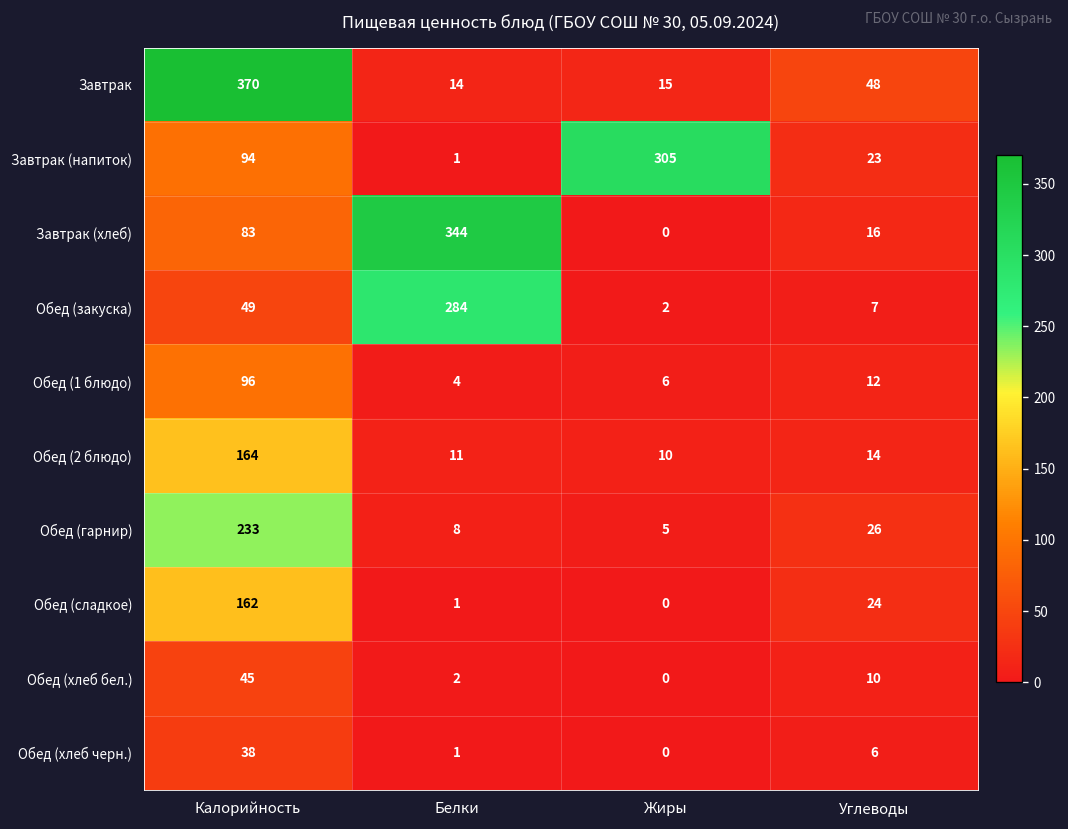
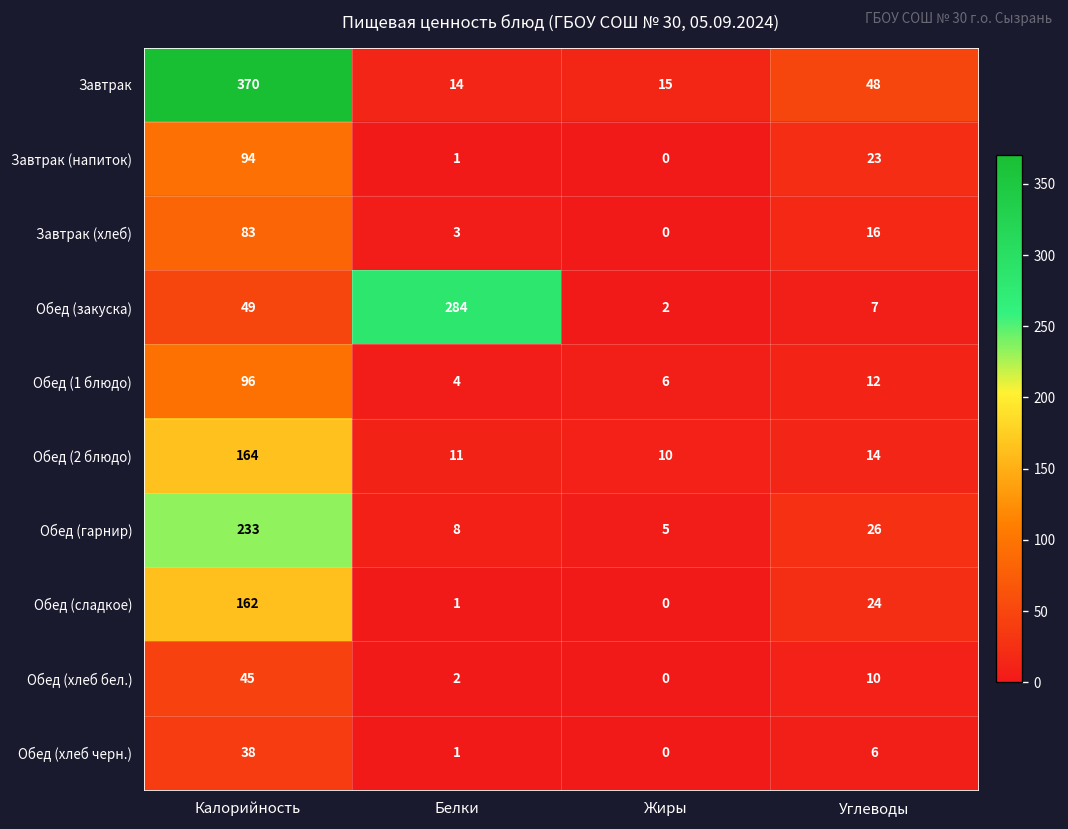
Завтрак (напиток), Жиры: 305 -> 0
Завтрак (хлеб), Белки: 344 -> 3
